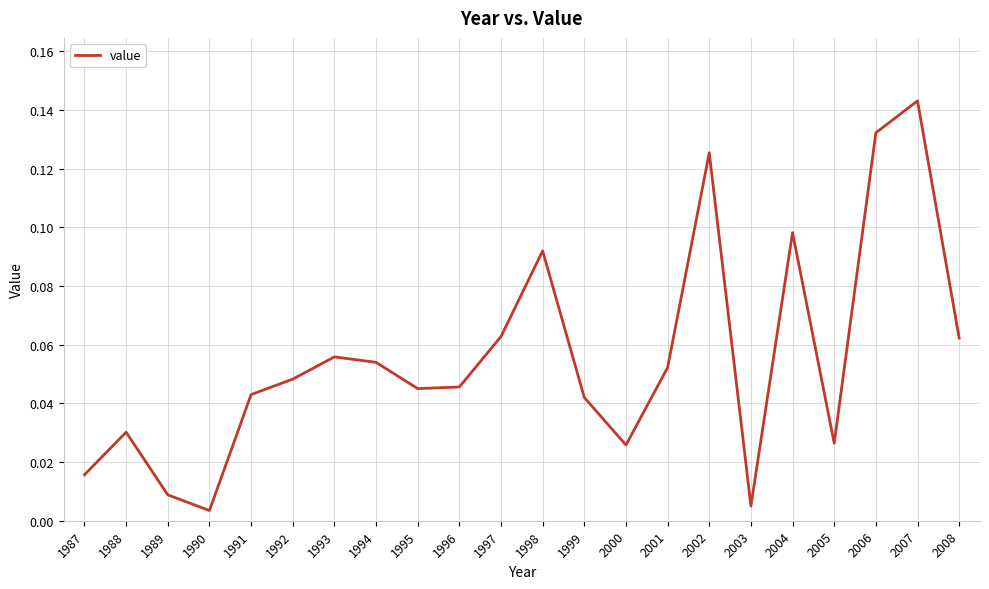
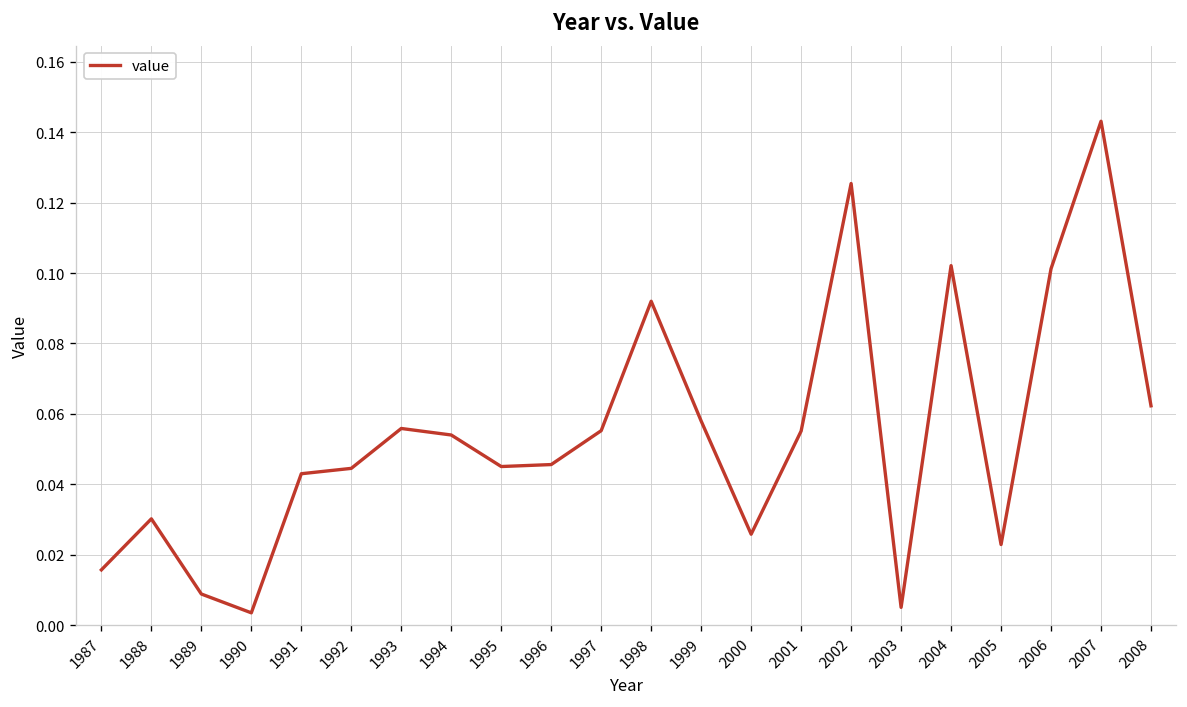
1992: 0.048 -> 0.045
1997: 0.063 -> 0.055
1999: 0.042 -> 0.058
2001: 0.052 -> 0.055
2004: 0.098 -> 0.102
2005: 0.026 -> 0.023
2006: 0.132 -> 0.101
